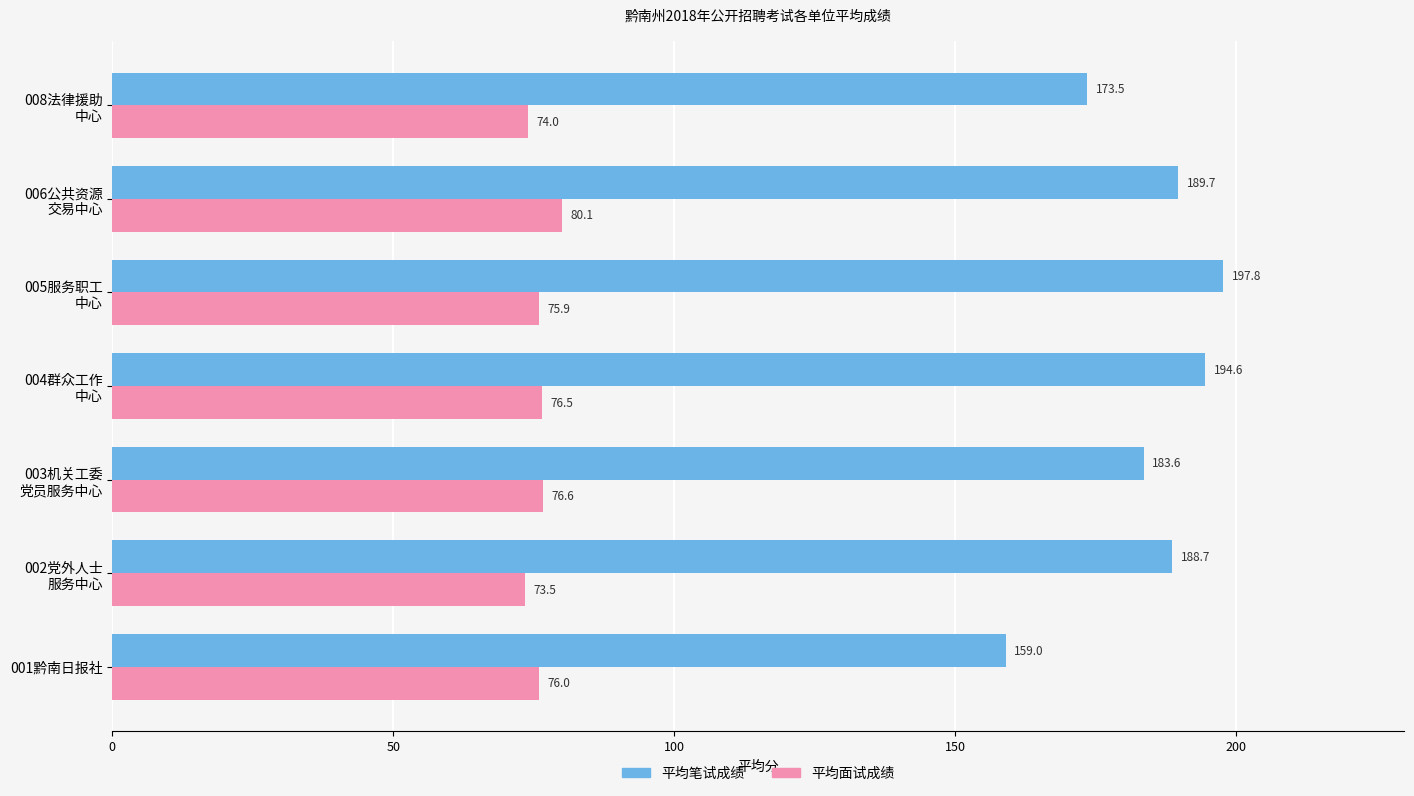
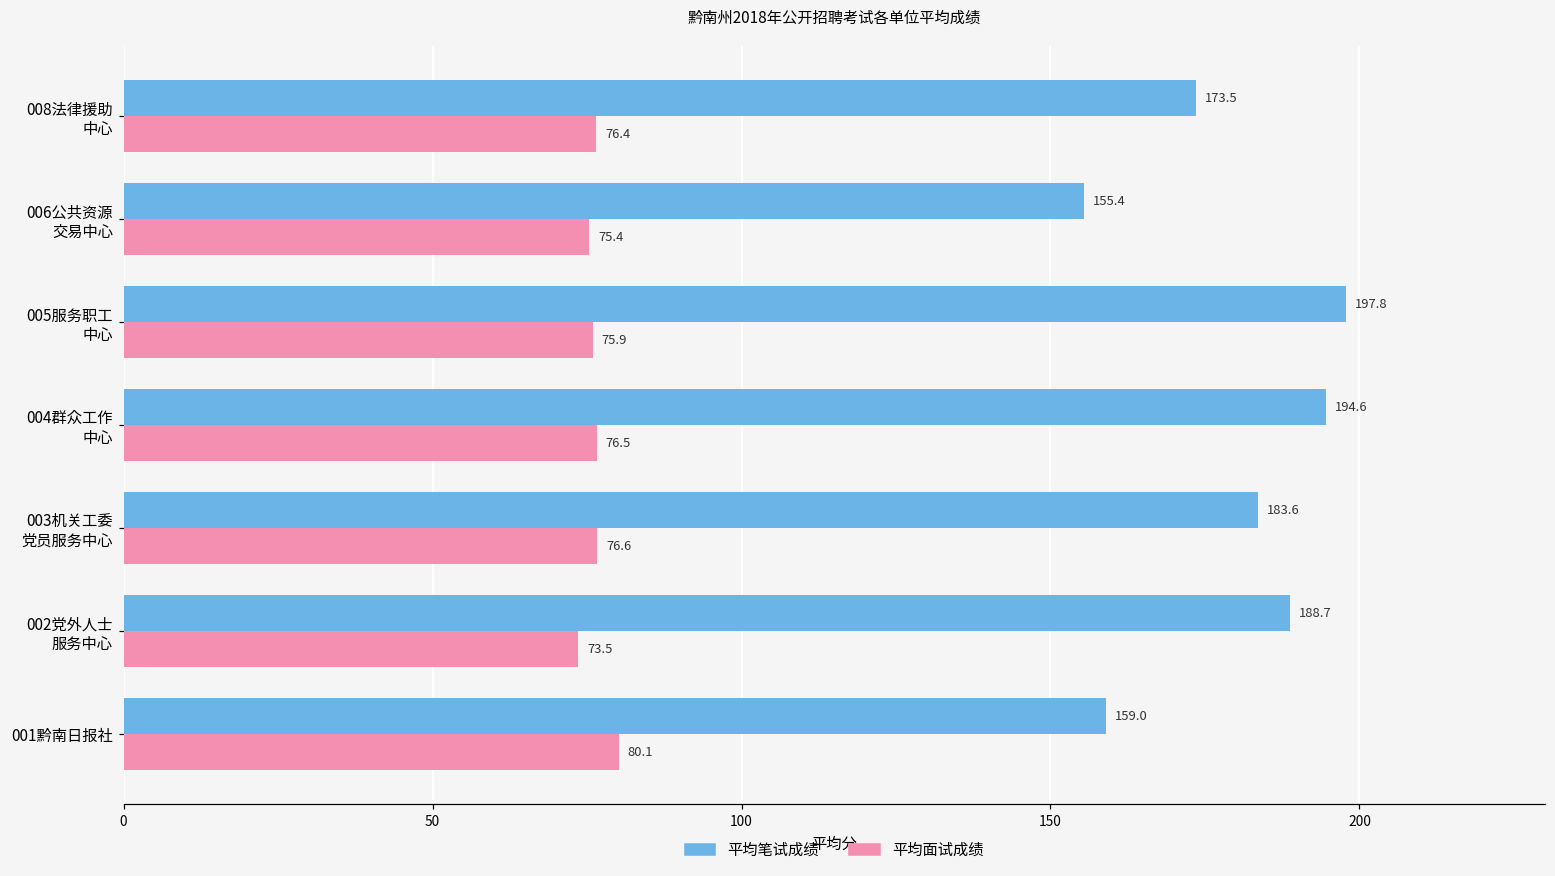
平均面试成绩, 008法律援助 中心: 74.0 -> 76.4
平均笔试成绩, 006公共资源 交易中心: 189.7 -> 155.4
平均面试成绩, 006公共资源 交易中心: 80.1 -> 75.4
平均面试成绩, 001黔南日报社: 76.0 -> 80.1
